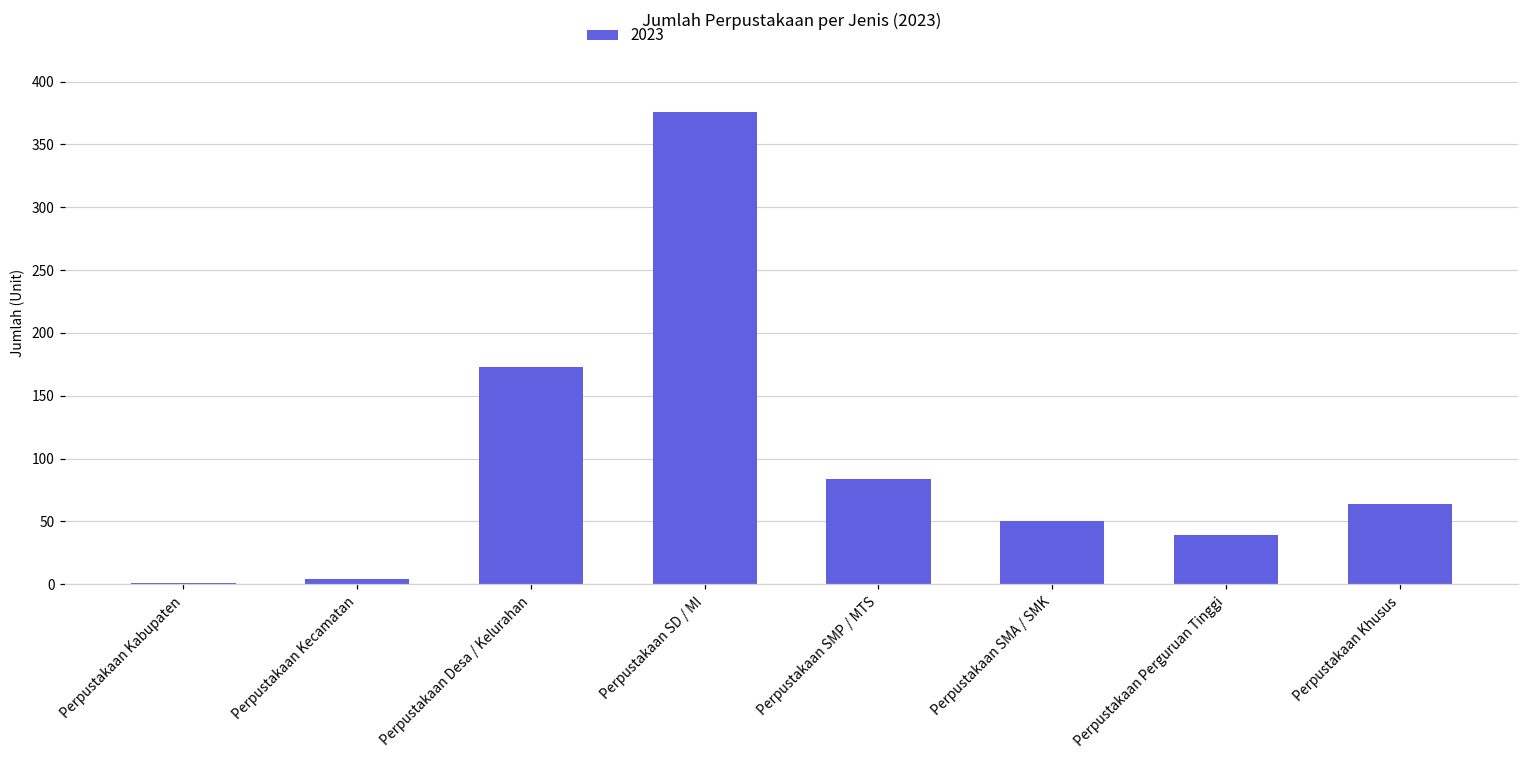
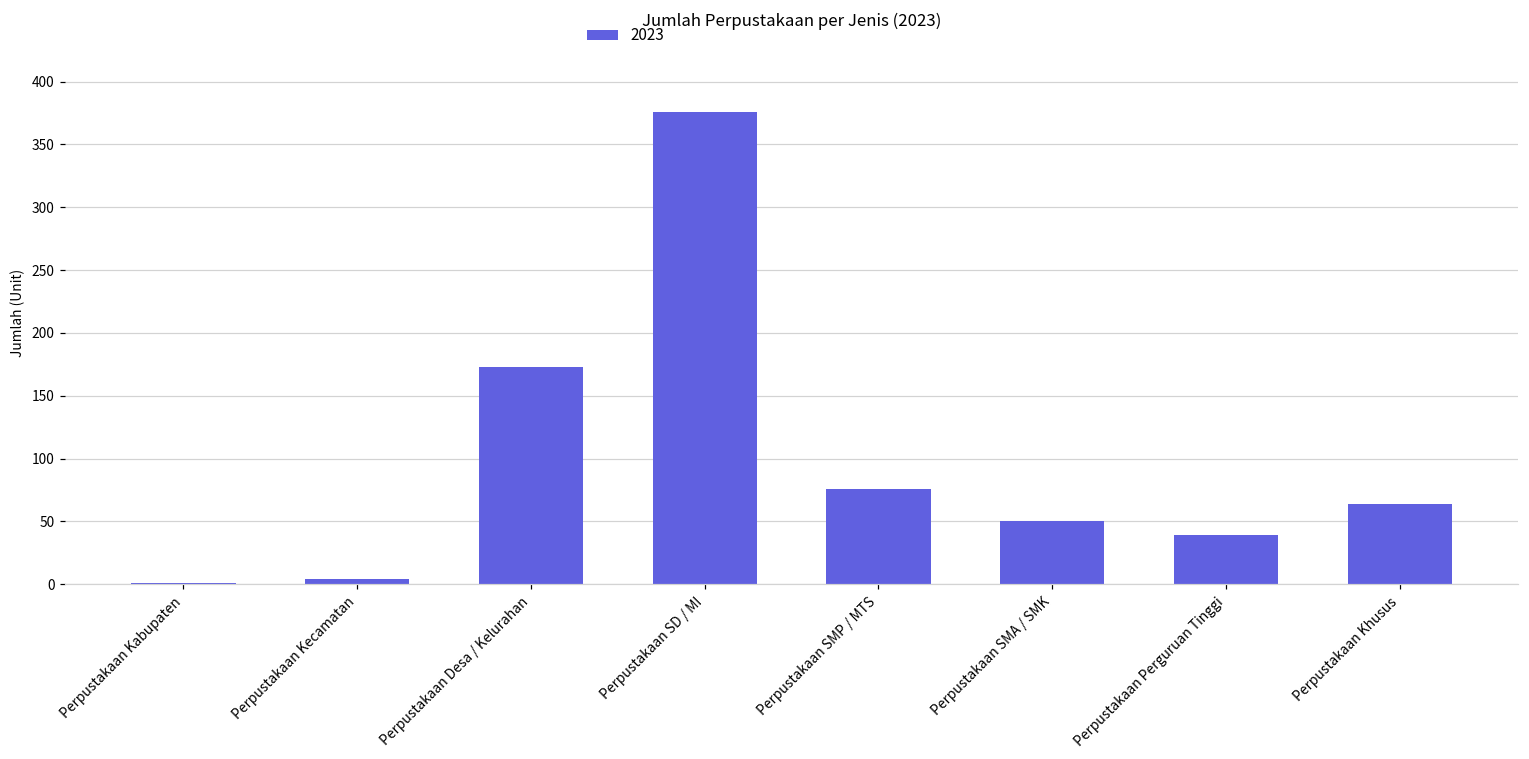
Perpustakaan SMP / MTS: 84 -> 76
